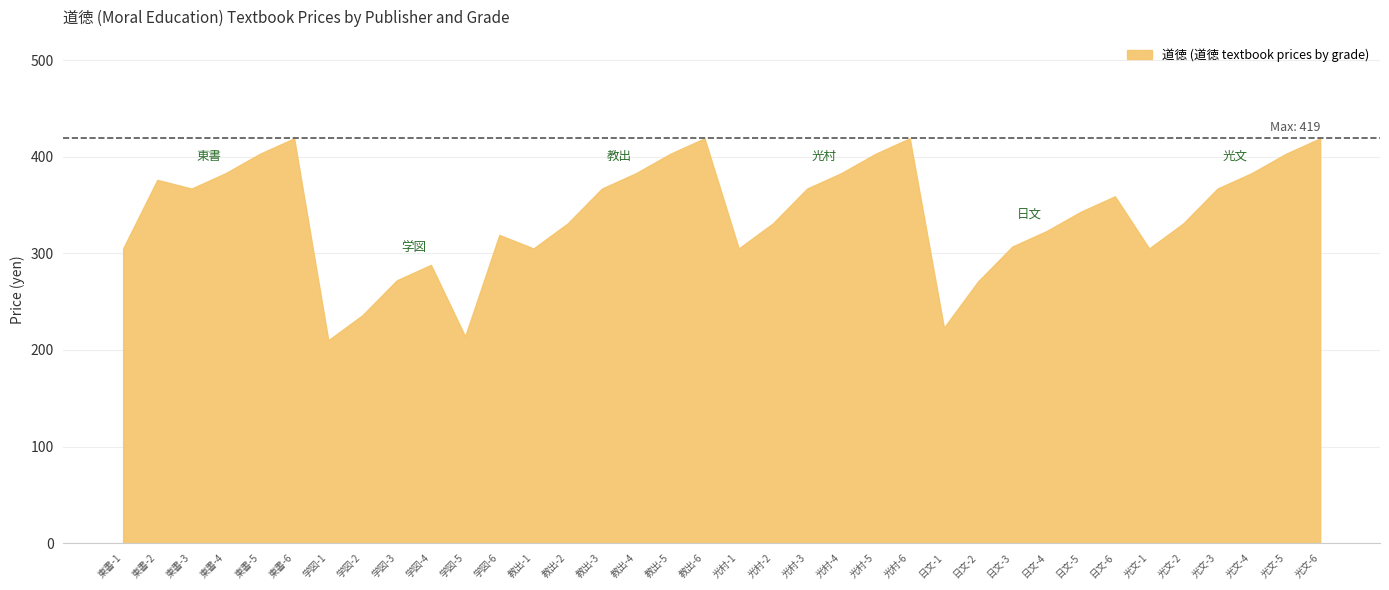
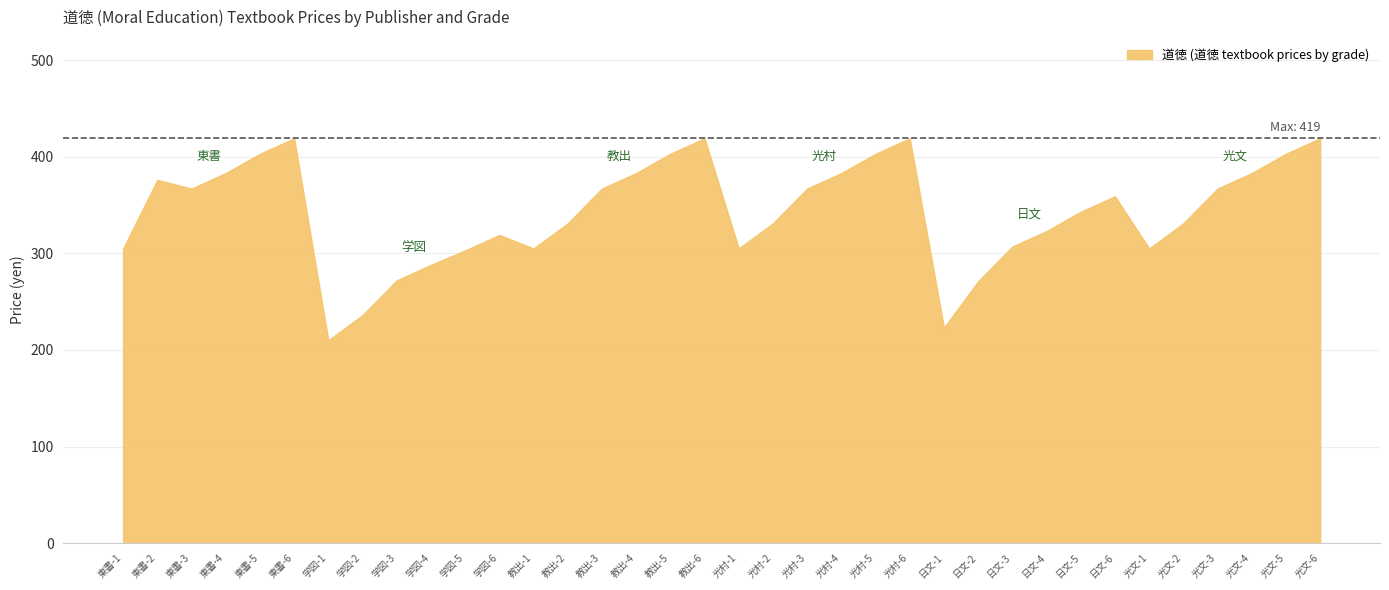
学図-5: 210 -> 300
